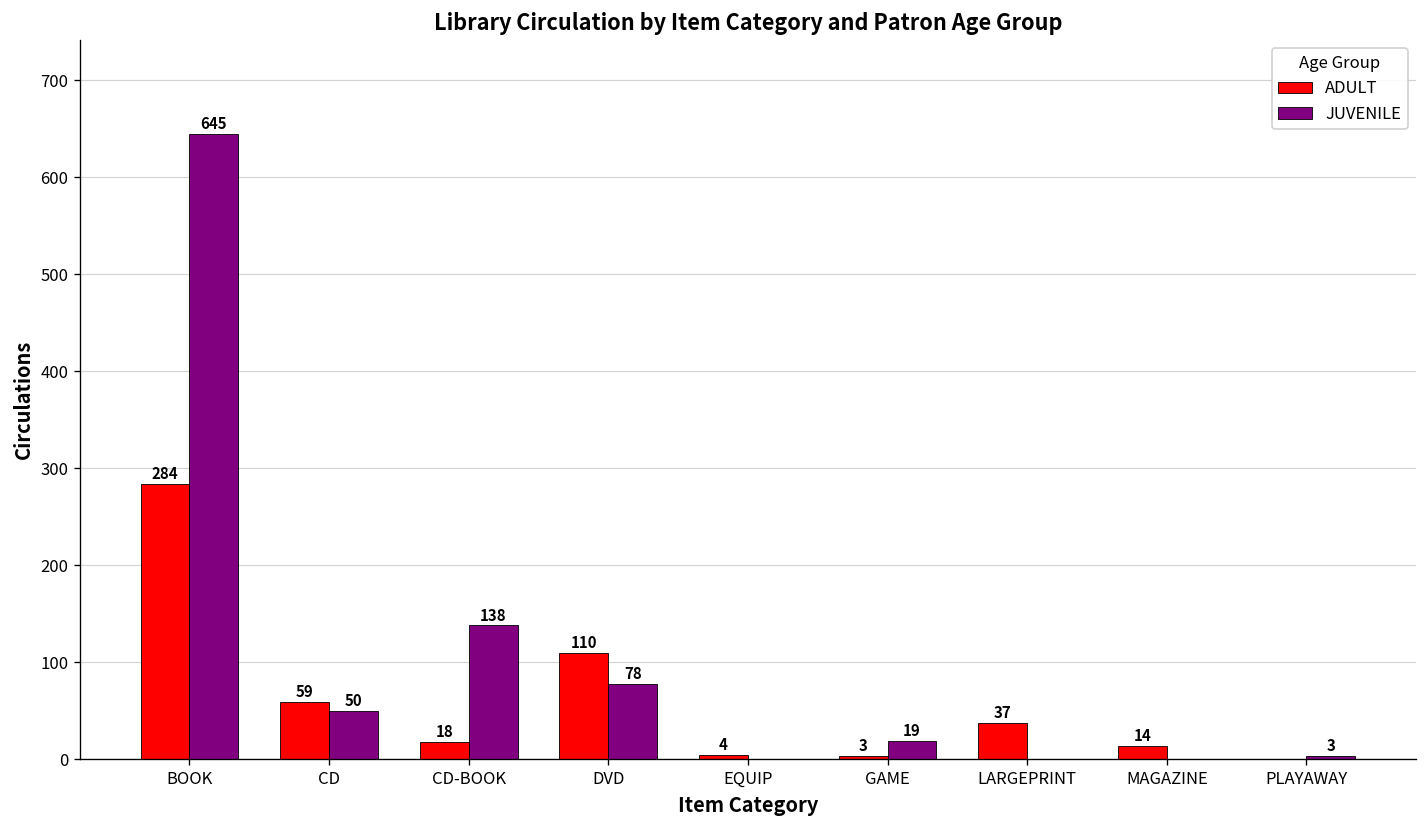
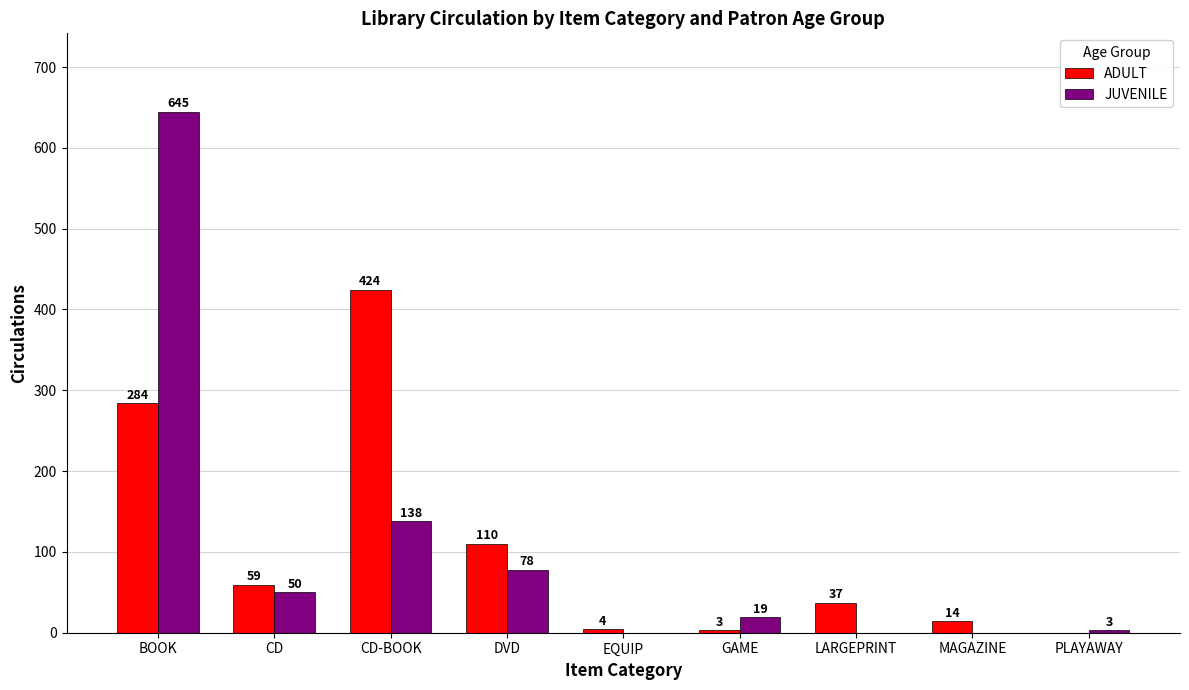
ADULT, CD-BOOK: 18 -> 424
